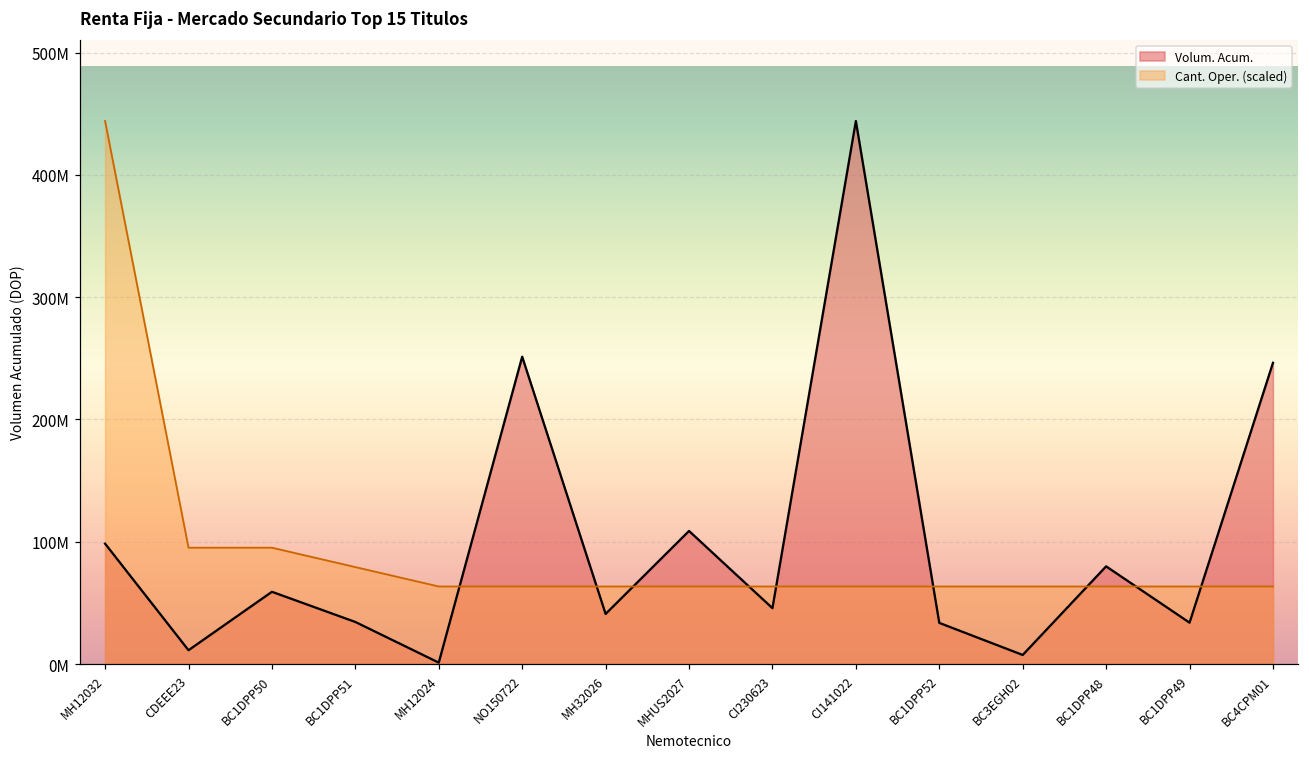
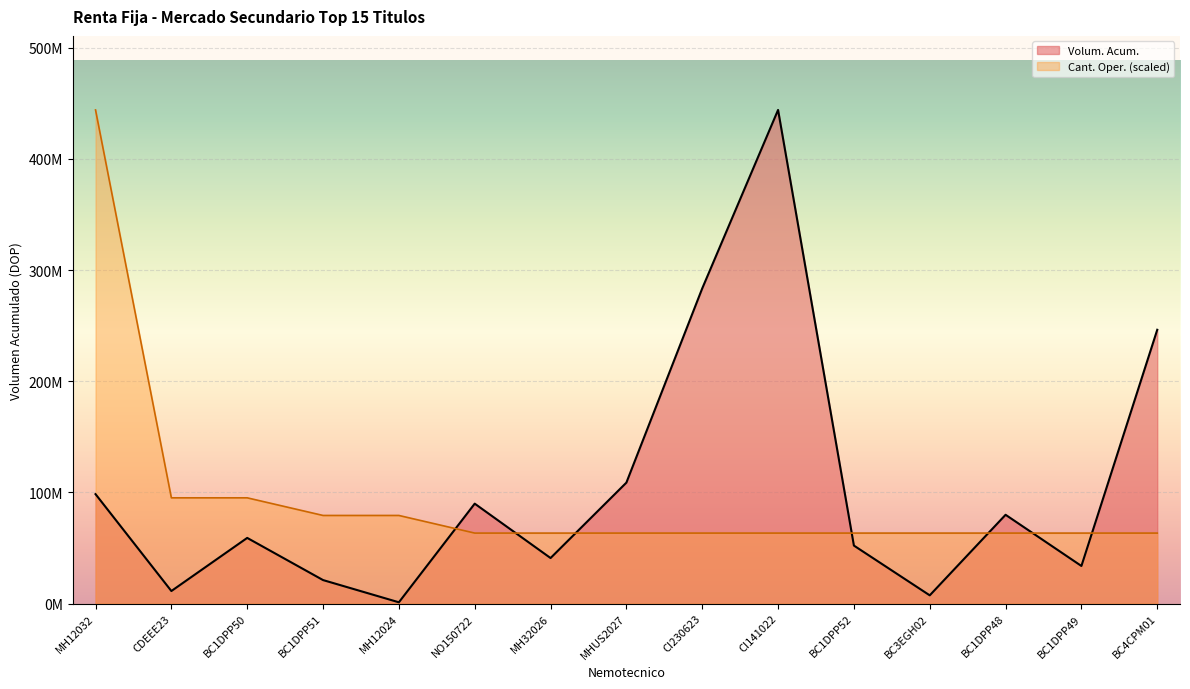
Volum. Acum., BC1DPP51: 34000000 -> 21000000
Cant. Oper. (scaled), MH12024: 63000000 -> 79000000
Volum. Acum., NO150722: 251000000 -> 90000000
Volum. Acum., CI230623: 46000000 -> 284000000
Volum. Acum., BC1DPP52: 34000000 -> 52000000
